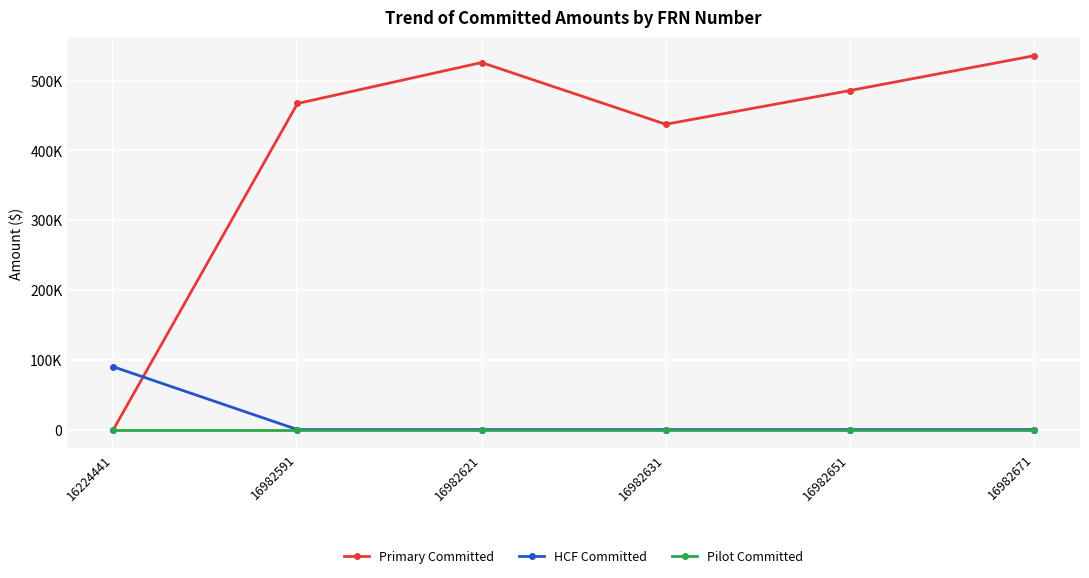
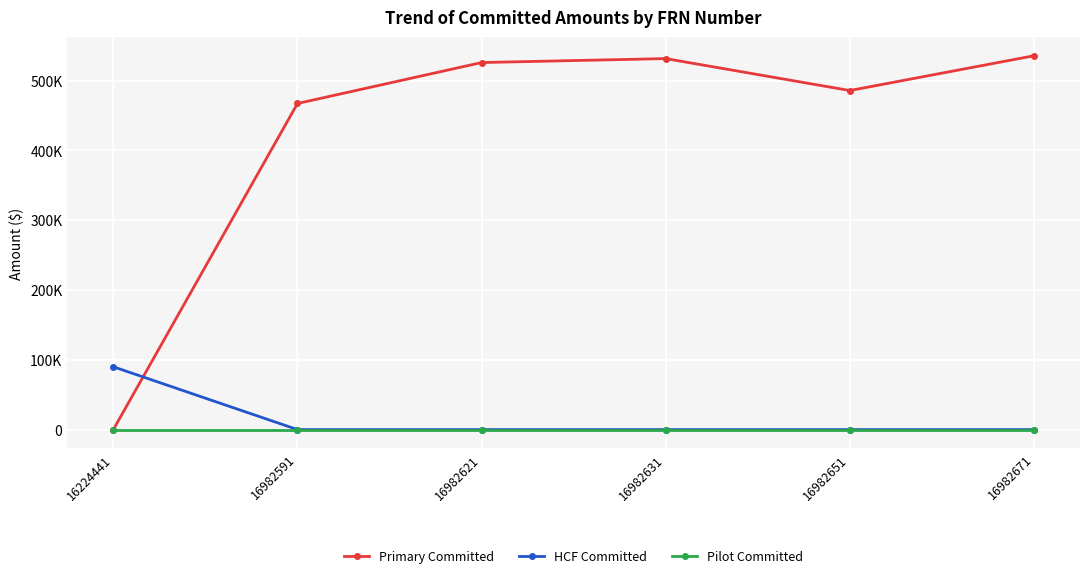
Primary Committed, 16982631: 440000 -> 530000
